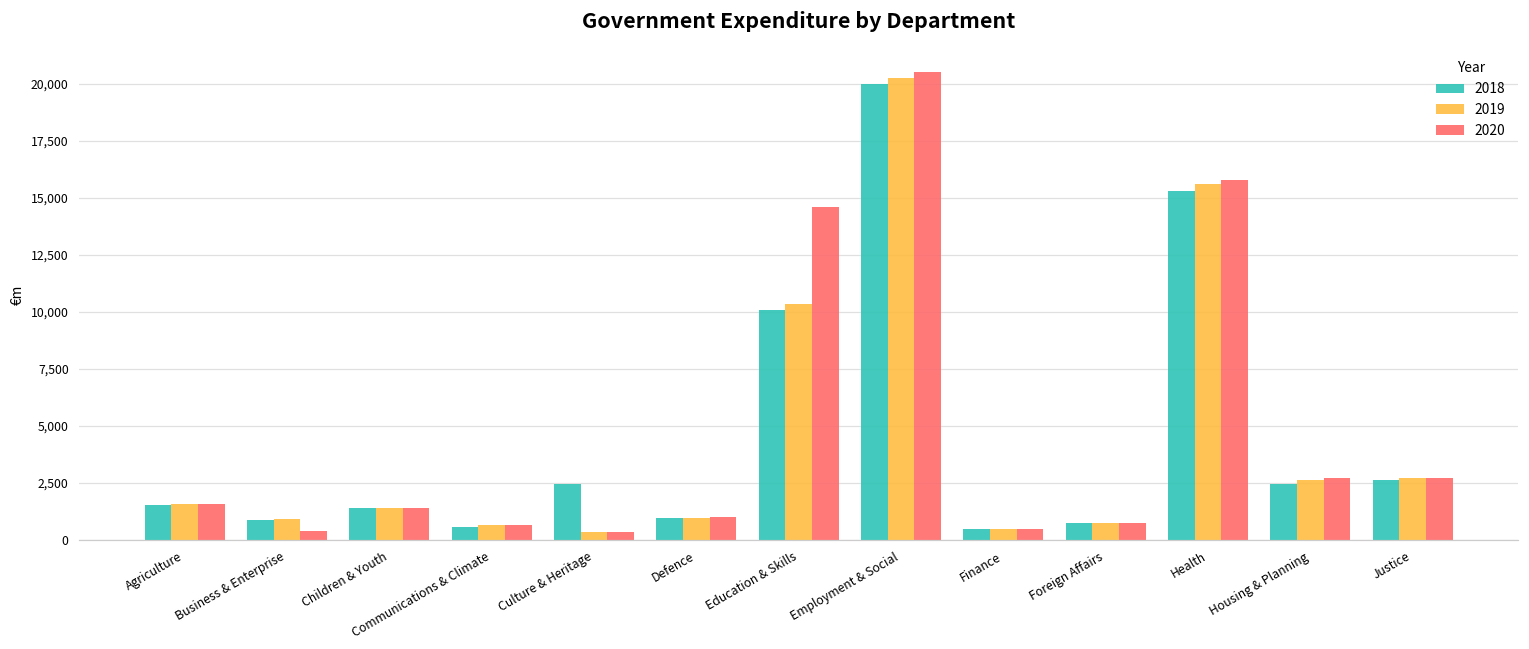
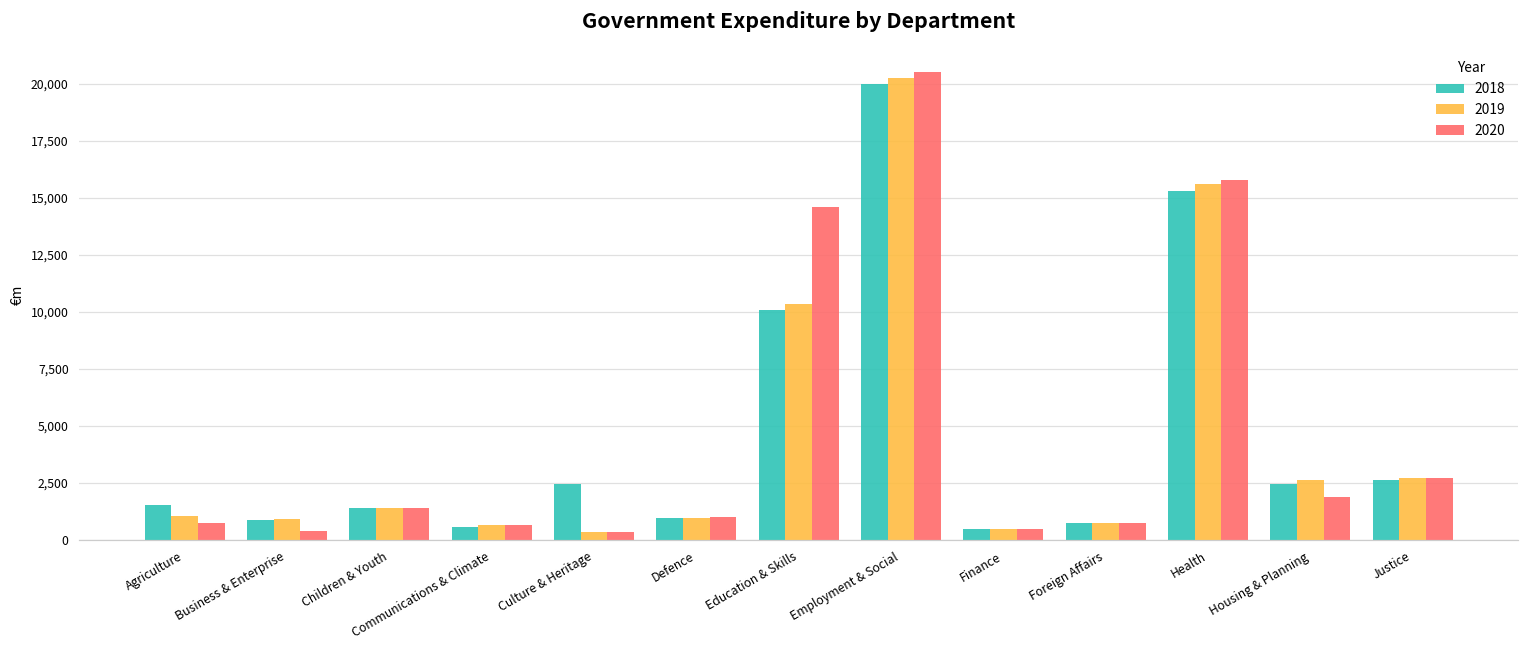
2019, Agriculture: 1,600 -> 1,100
2020, Agriculture: 1,600 -> 700
2020, Housing & Planning: 2,700 -> 1,900
